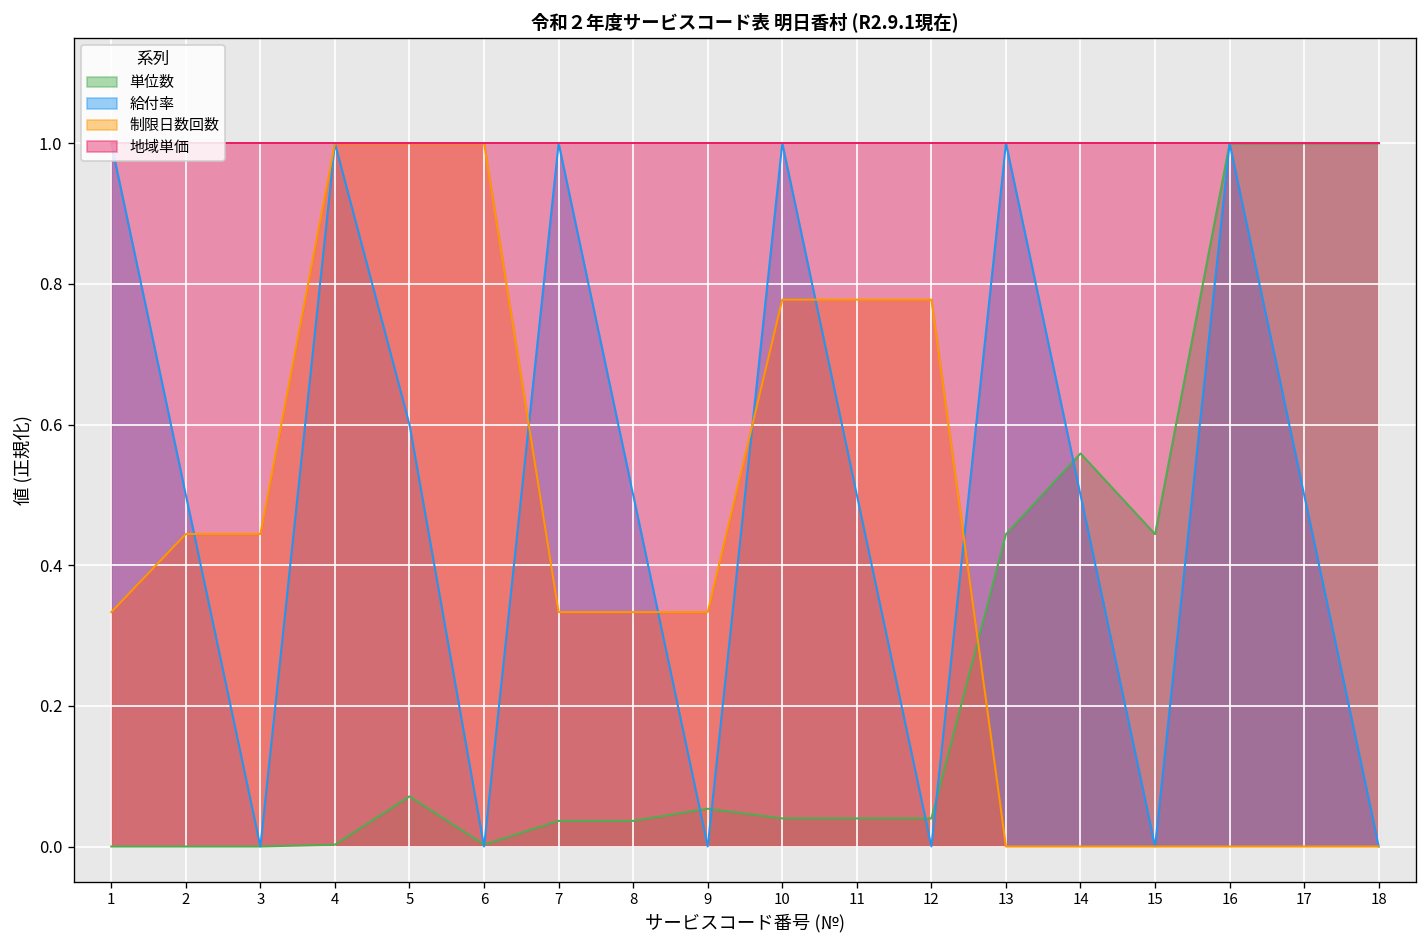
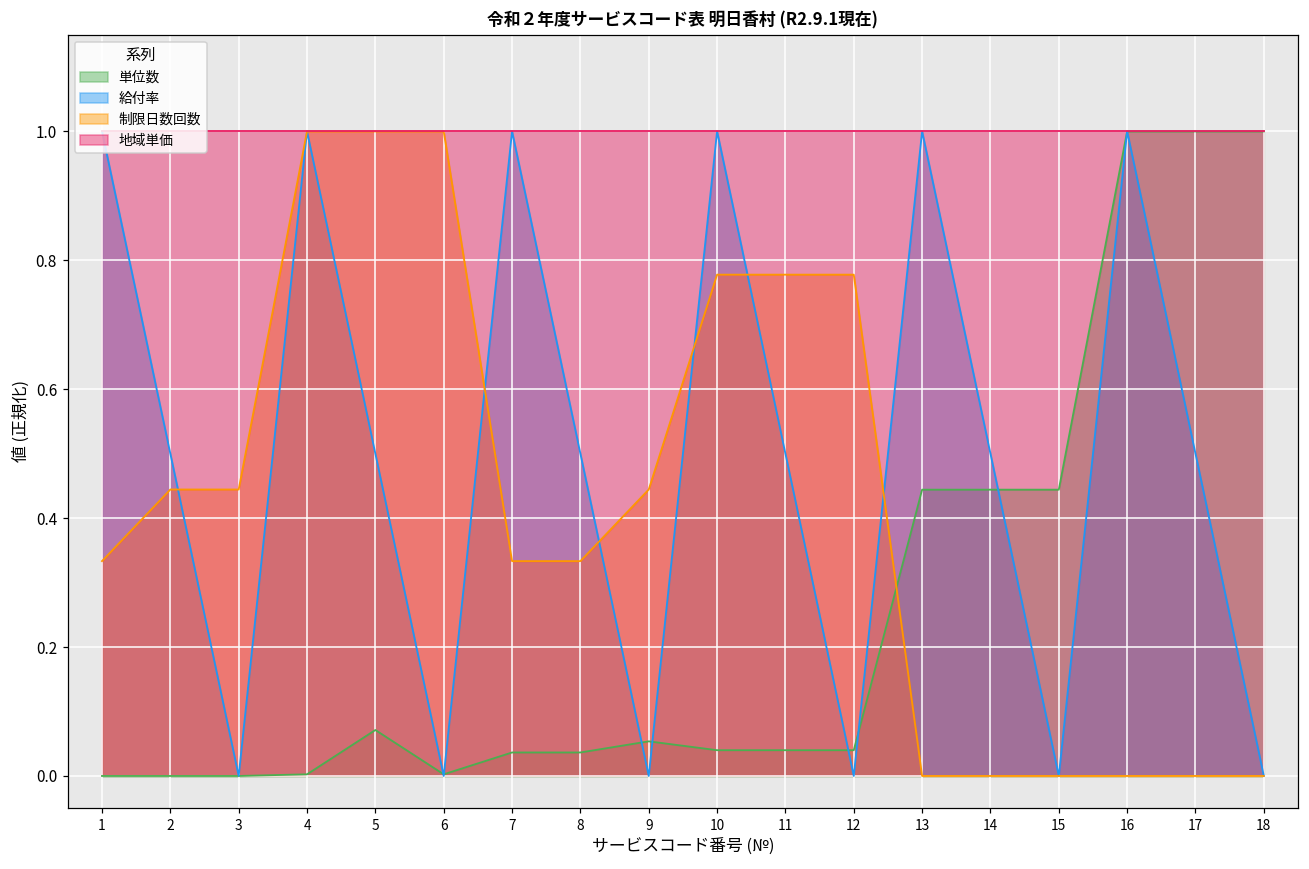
給付率, 5: 0.60 -> 0.50
制限日数回数, 9: 0.33 -> 0.44
単位数, 14: 0.56 -> 0.44
